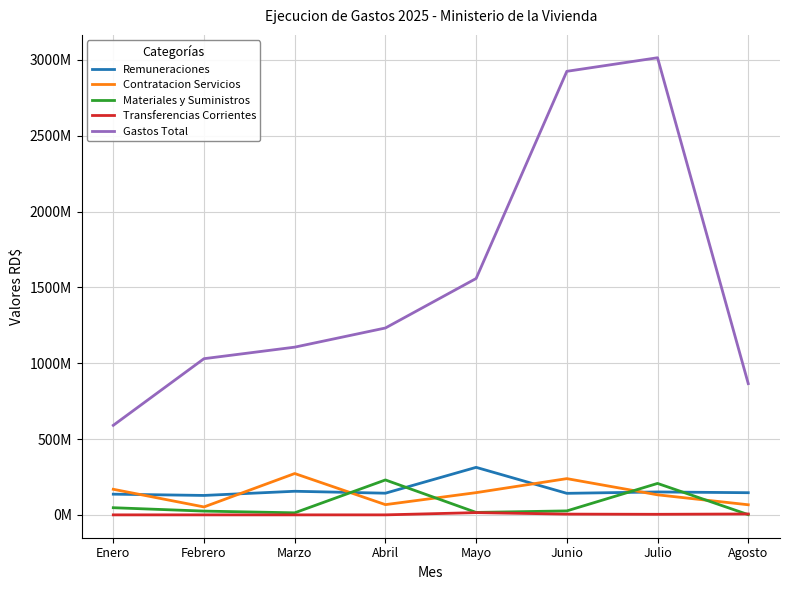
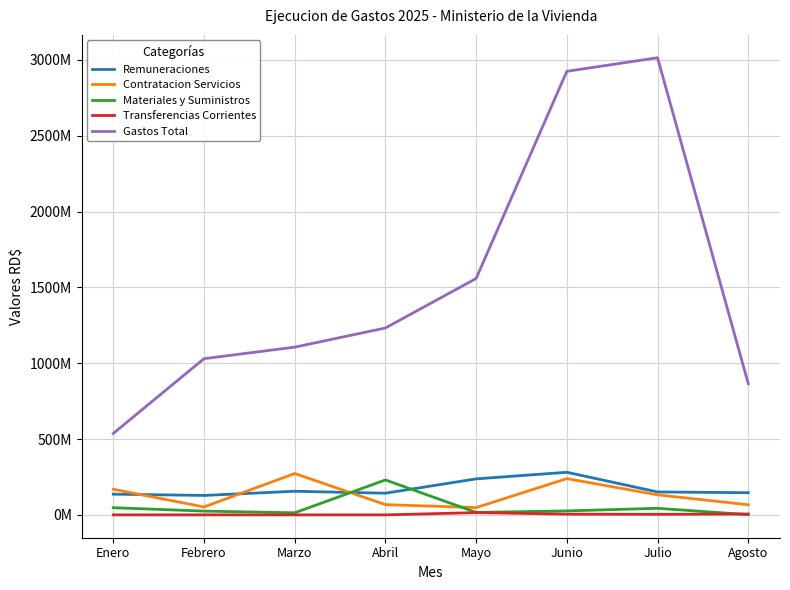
Gastos Total, Enero: 590000000 -> 540000000
Remuneraciones, Mayo: 310000000 -> 240000000
Contratacion Servicios, Mayo: 150000000 -> 50000000
Remuneraciones, Junio: 140000000 -> 280000000
Materiales y Suministros, Julio: 210000000 -> 40000000
